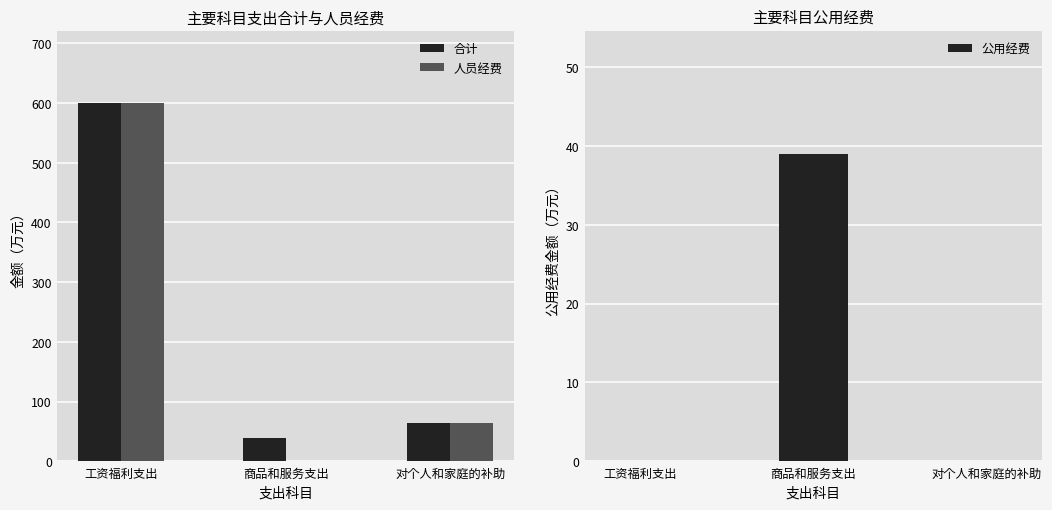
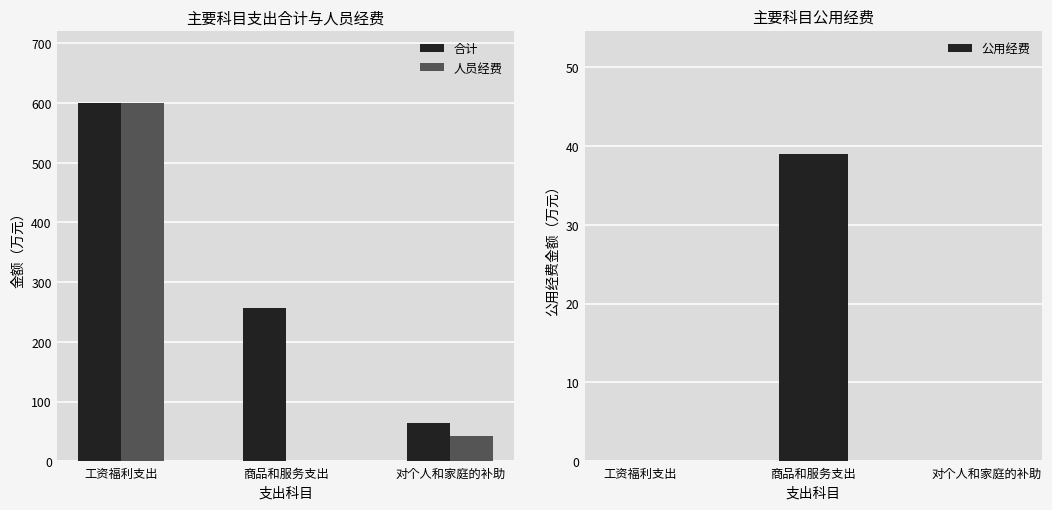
主要科目支出合计与人员经费, 合计, 商品和服务支出: 40 -> 260
主要科目支出合计与人员经费, 人员经费, 对个人和家庭的补助: 60 -> 40
